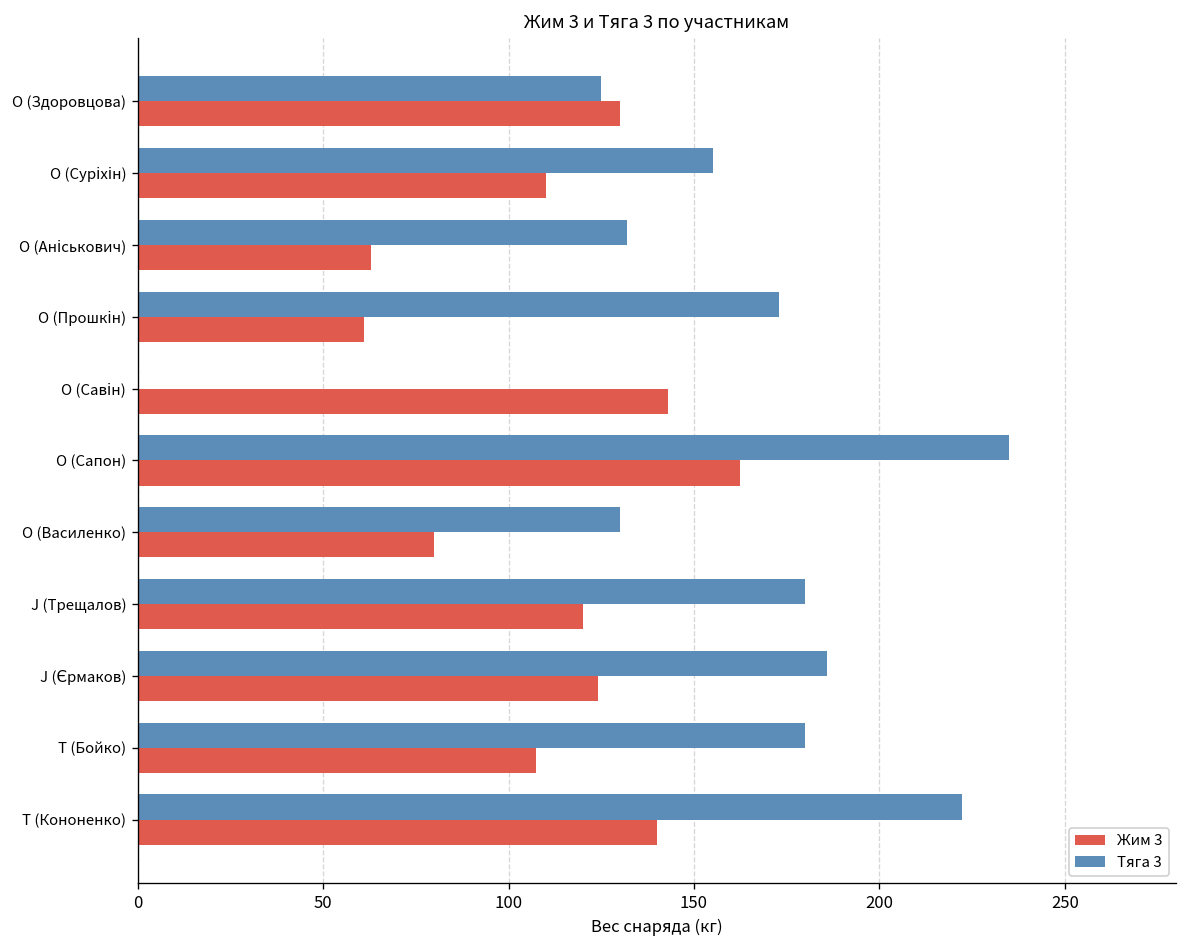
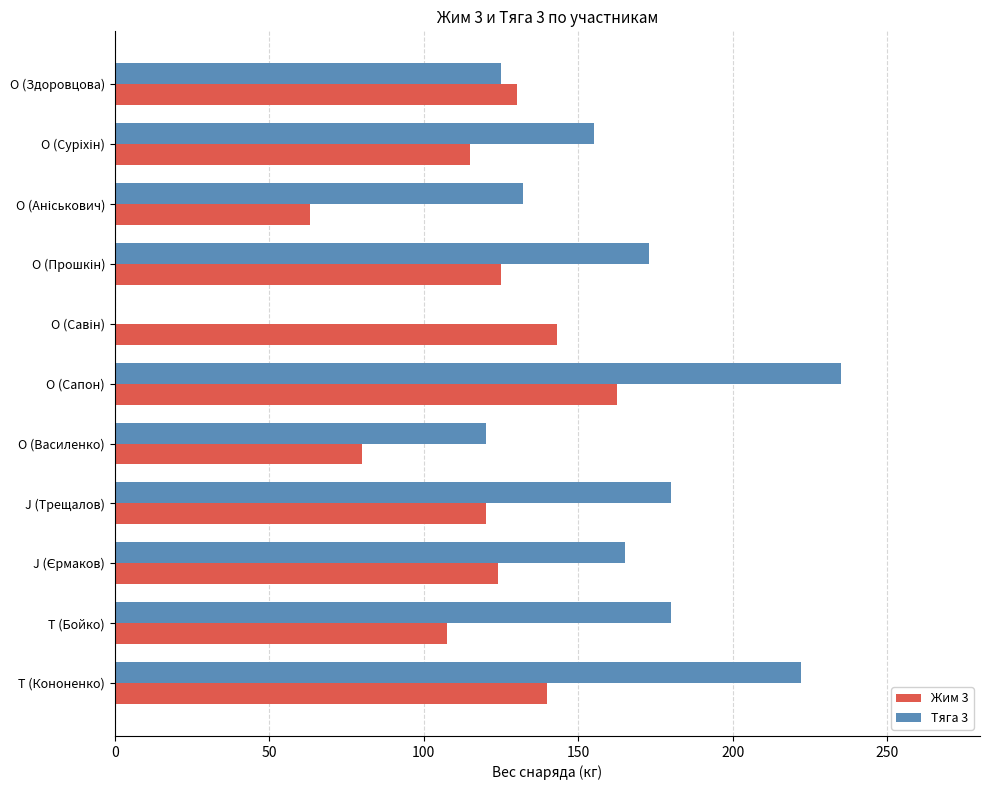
Жим 3, O (Суріхін): 110 -> 115
Жим 3, O (Прошкін): 61 -> 125
Тяга 3, O (Василенко): 130 -> 120
Тяга 3, J (Єрмаков): 186 -> 165
